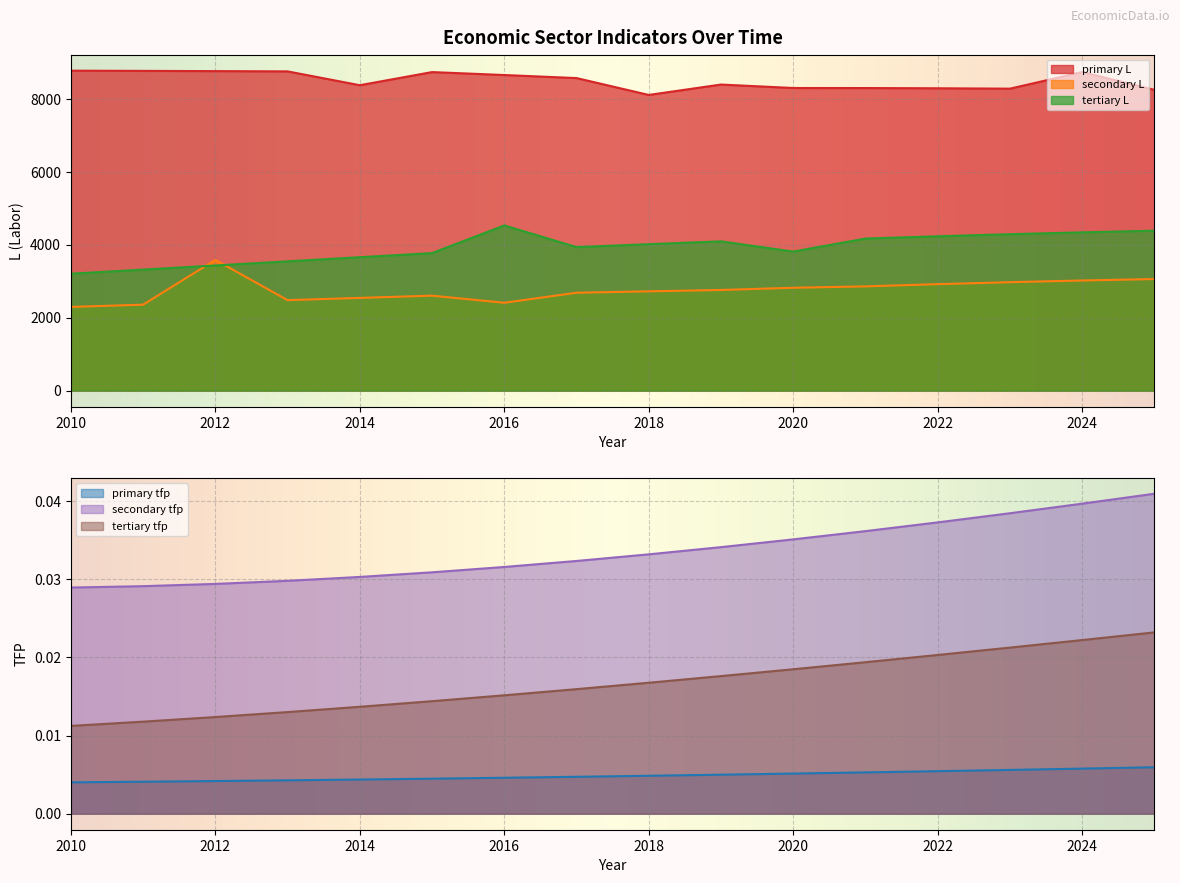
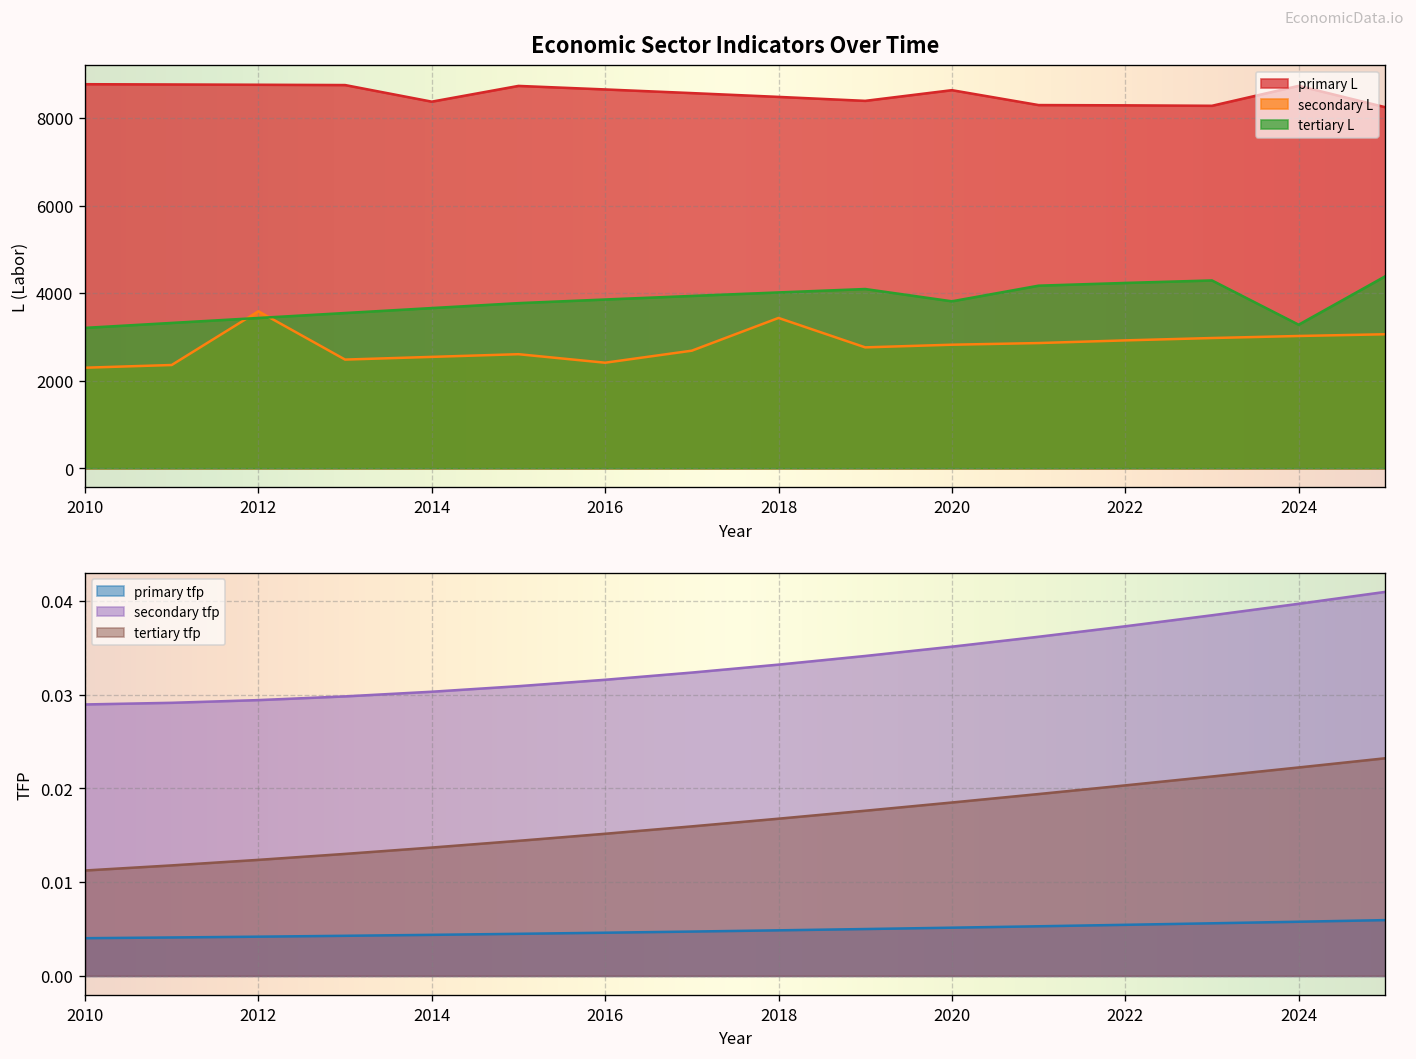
Economic Sector Indicators Over Time, tertiary L, 2016: 4500 -> 3900
Economic Sector Indicators Over Time, primary L, 2018: 8100 -> 8500
Economic Sector Indicators Over Time, secondary L, 2018: 2700 -> 3400
Economic Sector Indicators Over Time, primary L, 2020: 8300 -> 8600
Economic Sector Indicators Over Time, tertiary L, 2024: 4300 -> 3300
